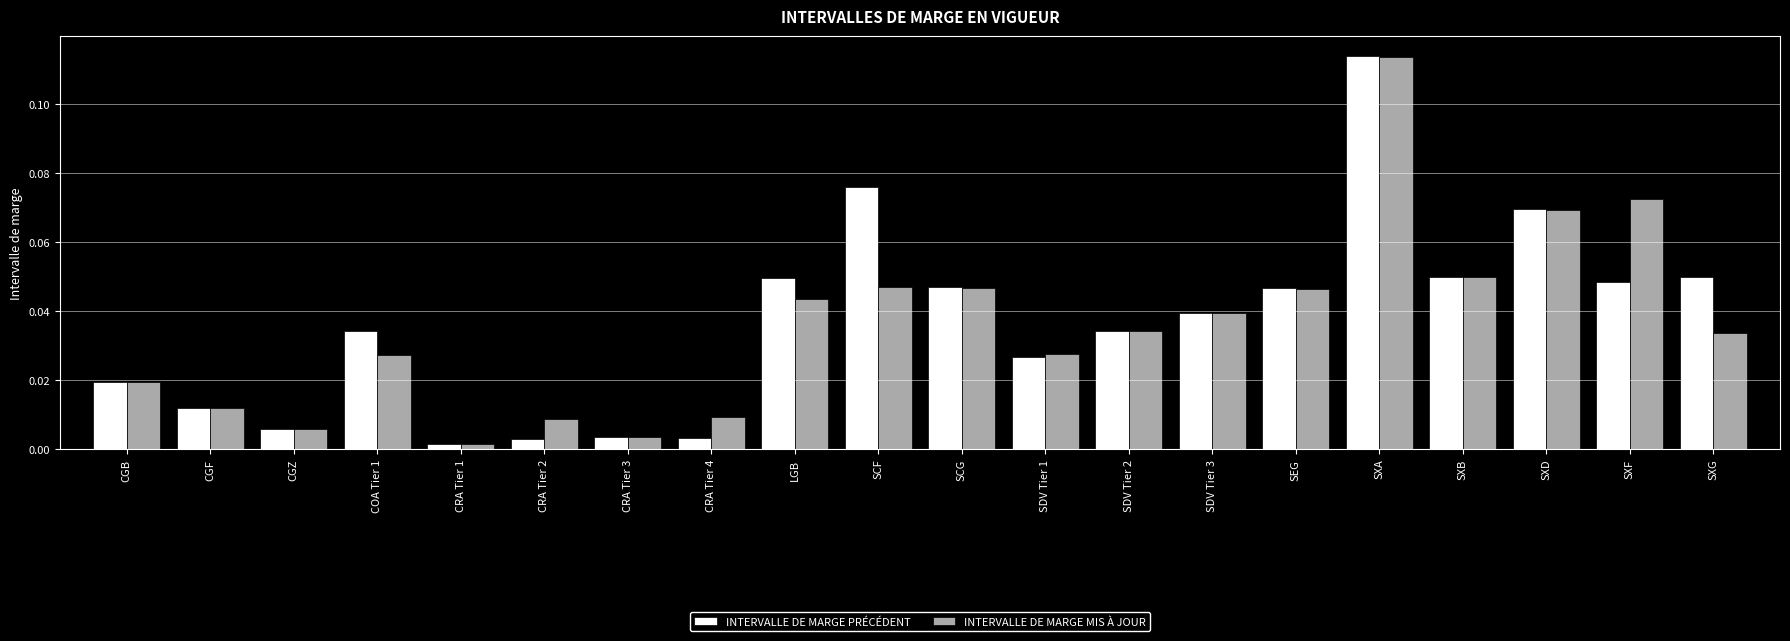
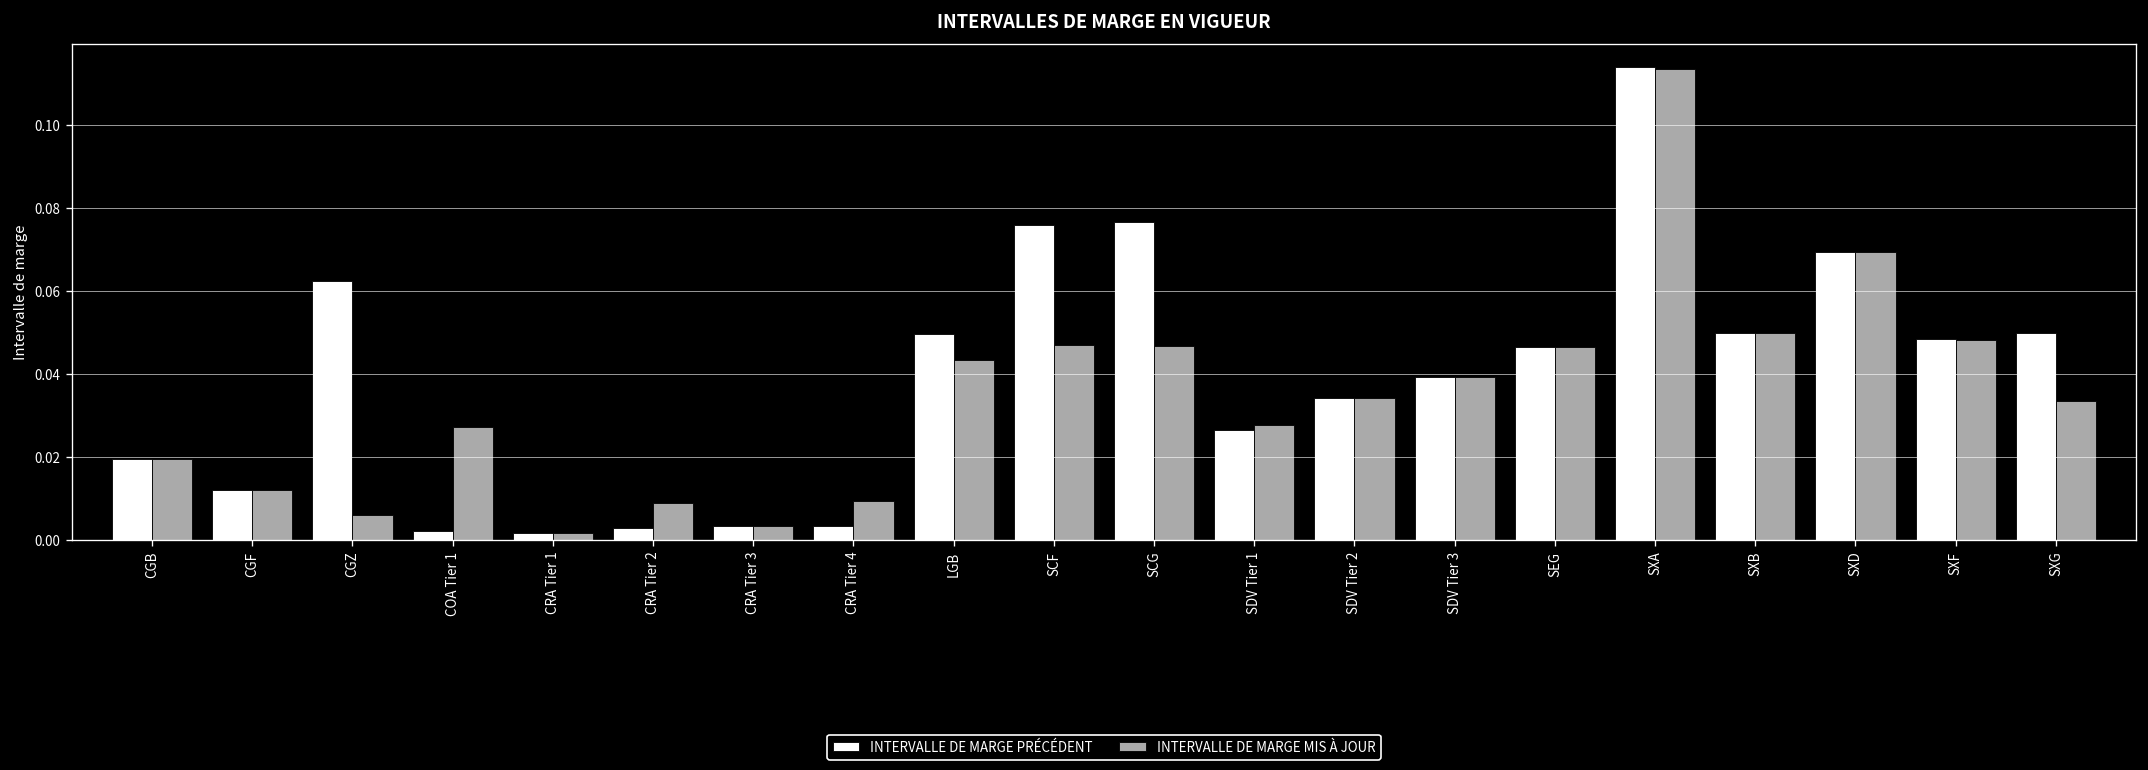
INTERVALLE DE MARGE PRÉCÉDENT, CGZ: 0.006 -> 0.062
INTERVALLE DE MARGE PRÉCÉDENT, COA Tier 1: 0.034 -> 0.002
INTERVALLE DE MARGE PRÉCÉDENT, SCG: 0.047 -> 0.077
INTERVALLE DE MARGE MIS À JOUR, SXF: 0.072 -> 0.048
